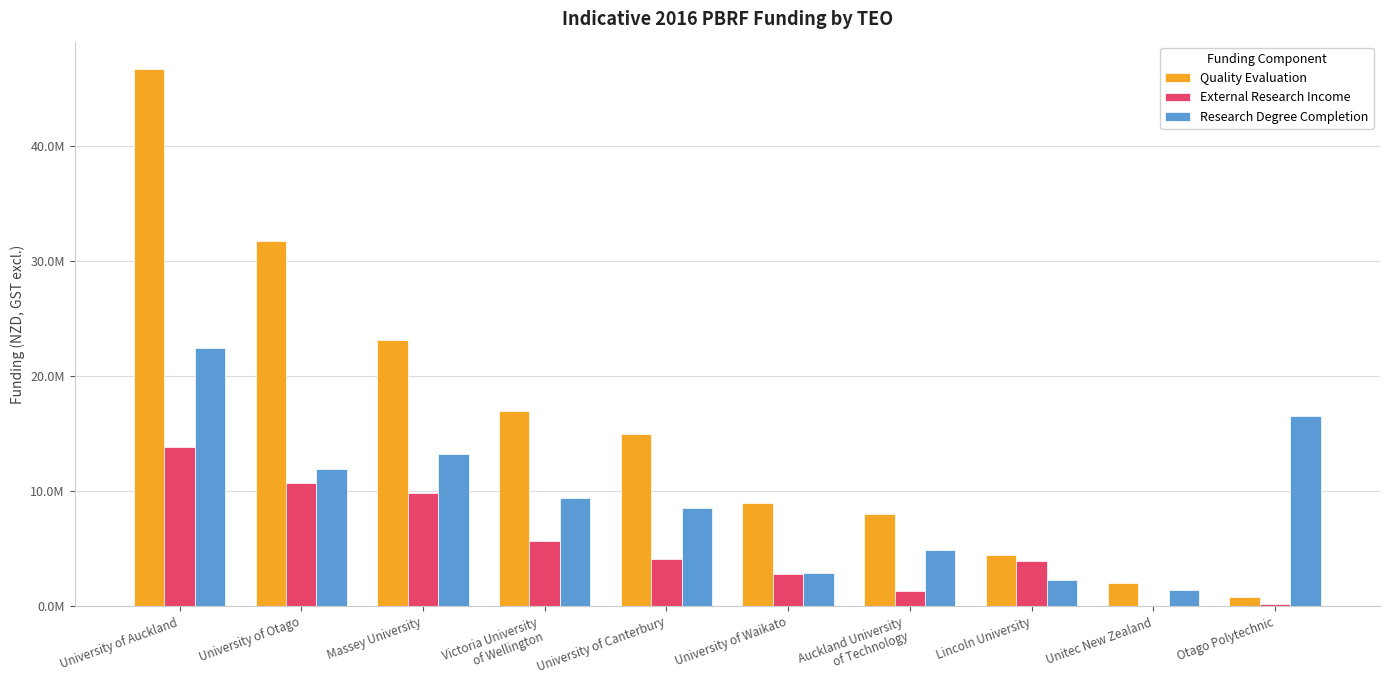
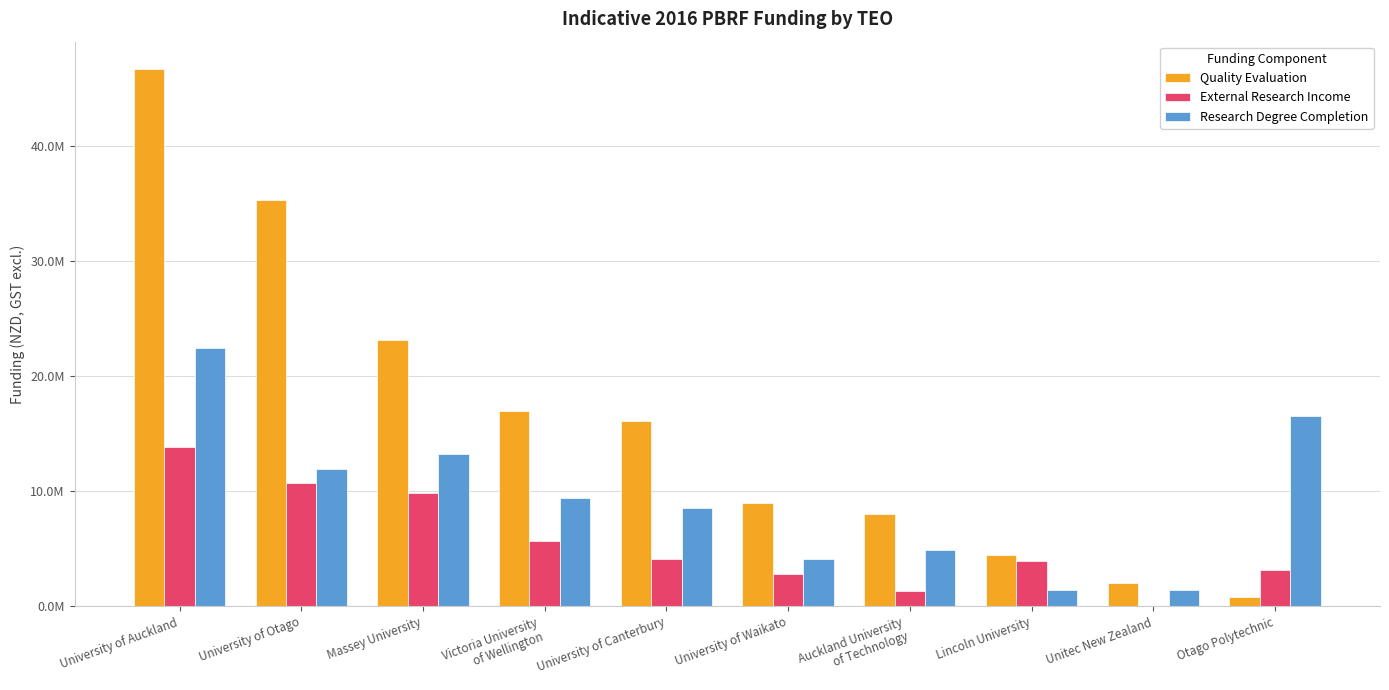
Quality Evaluation, University of Otago: 31700000 -> 35300000
Quality Evaluation, University of Canterbury: 15000000 -> 16100000
Research Degree Completion, University of Waikato: 2900000 -> 4100000
Research Degree Completion, Lincoln University: 2300000 -> 1500000
External Research Income, Otago Polytechnic: 200000 -> 3100000
